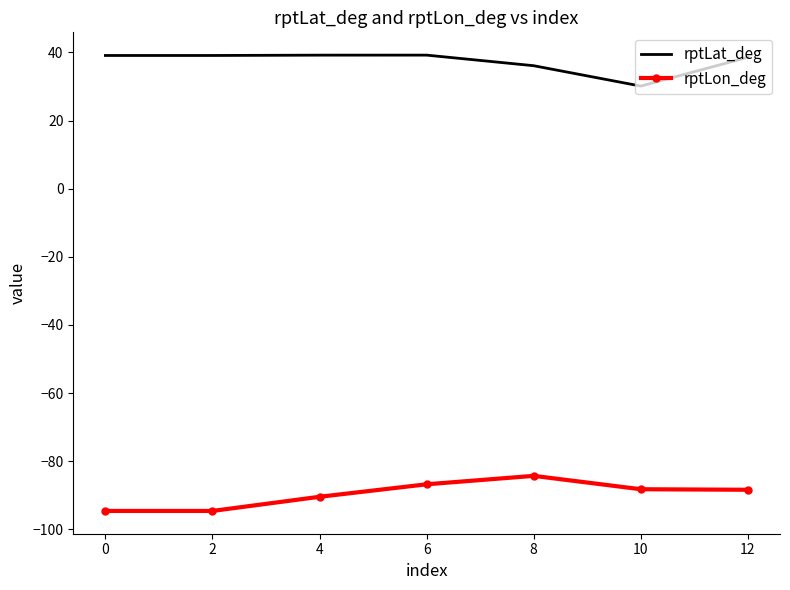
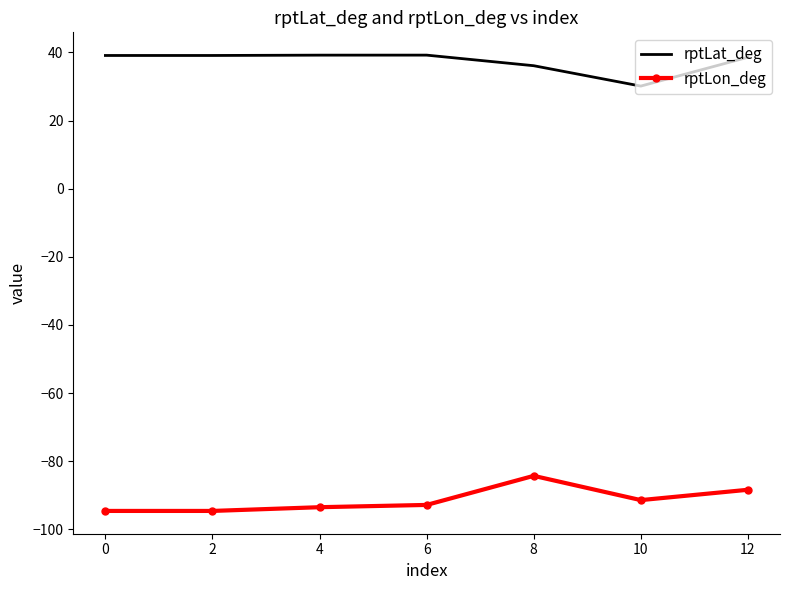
rptLon_deg, 4: -90 -> -94
rptLon_deg, 6: -87 -> -93
rptLon_deg, 10: -88 -> -91
